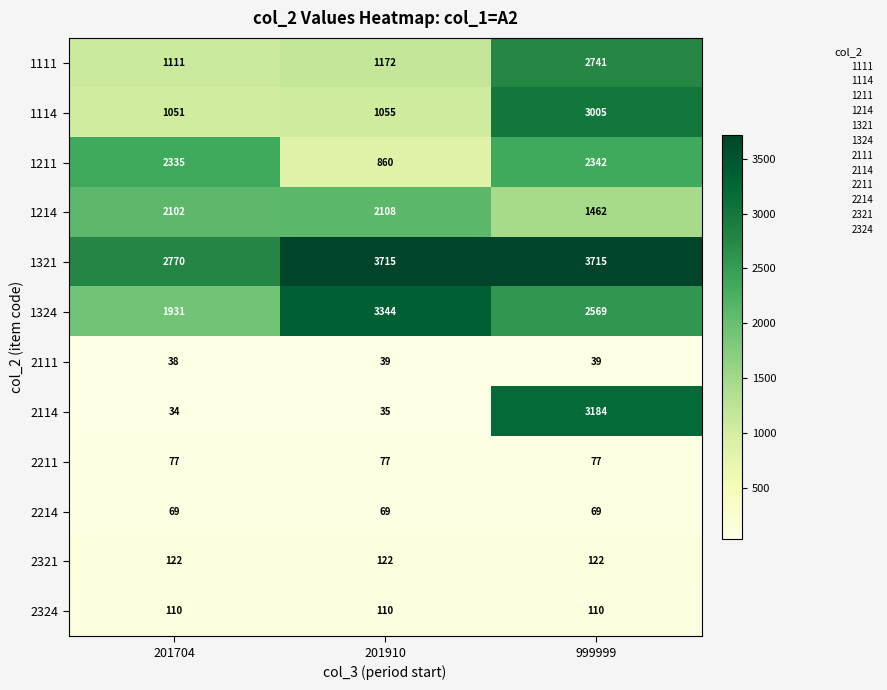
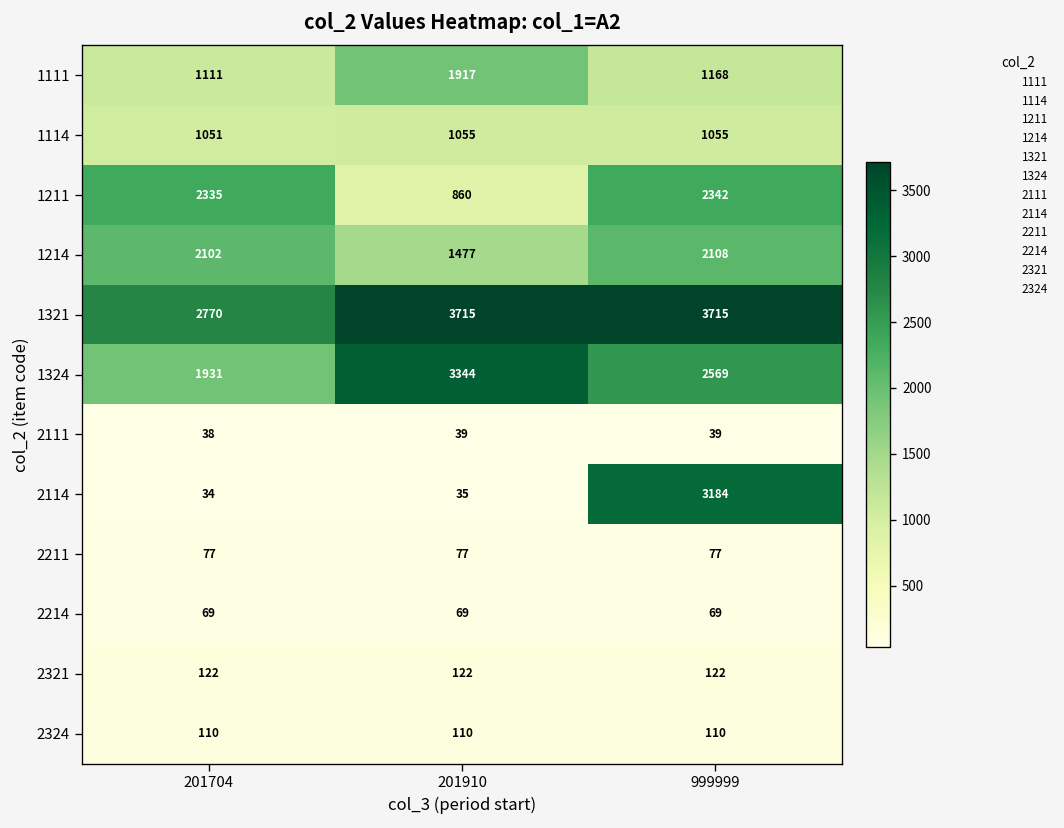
1111, 201910: 1172 -> 1917
1111, 999999: 2741 -> 1168
1114, 999999: 3005 -> 1055
1214, 201910: 2108 -> 1477
1214, 999999: 1462 -> 2108
